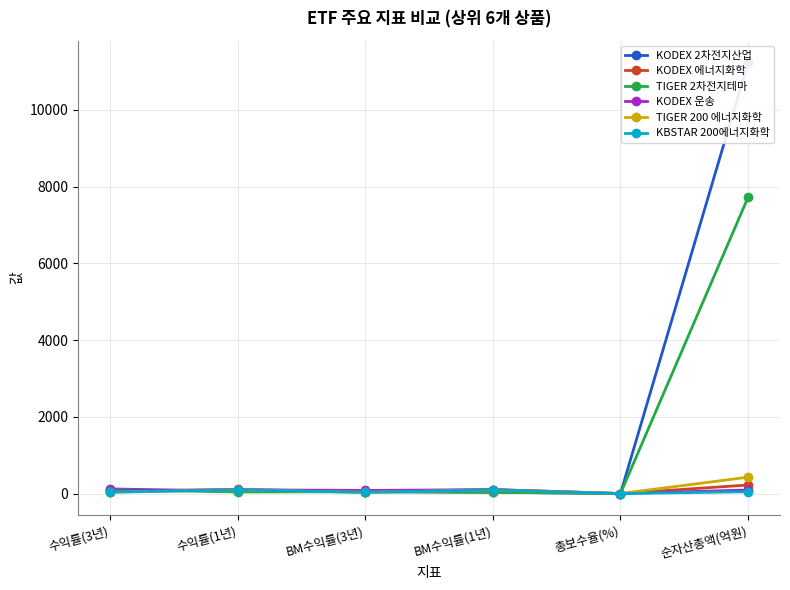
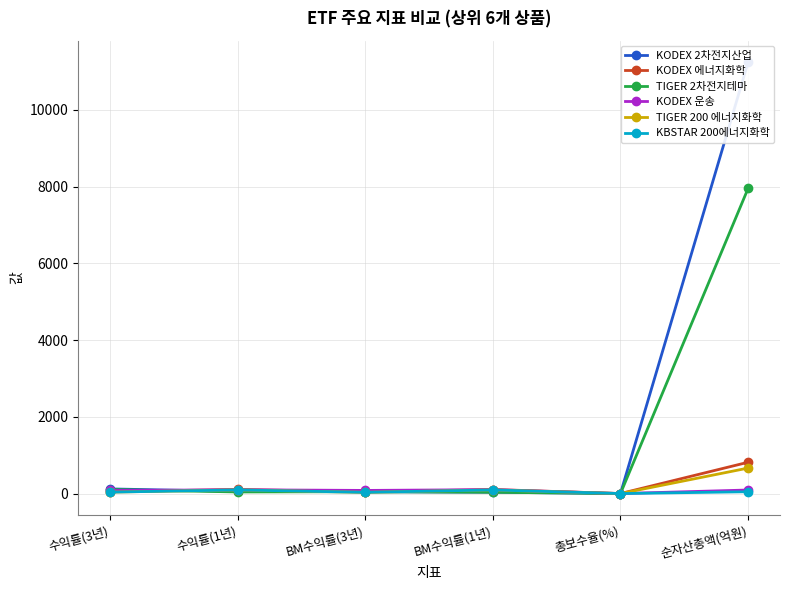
KODEX 에너지화학, 순자산총액(억원): 200 -> 800
TIGER 2차전지테마, 순자산총액(억원): 7700 -> 8000
TIGER 200 에너지화학, 순자산총액(억원): 400 -> 700
